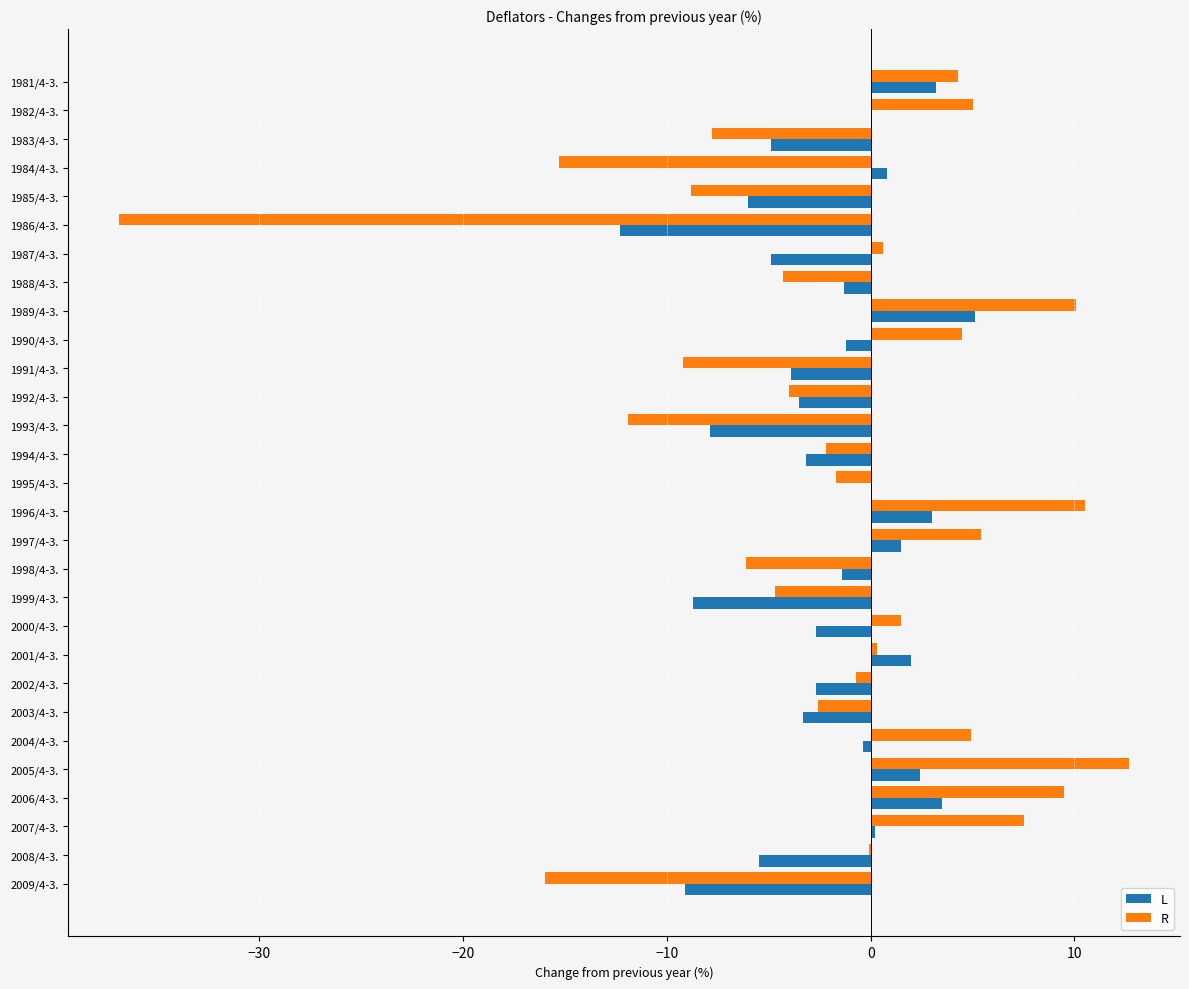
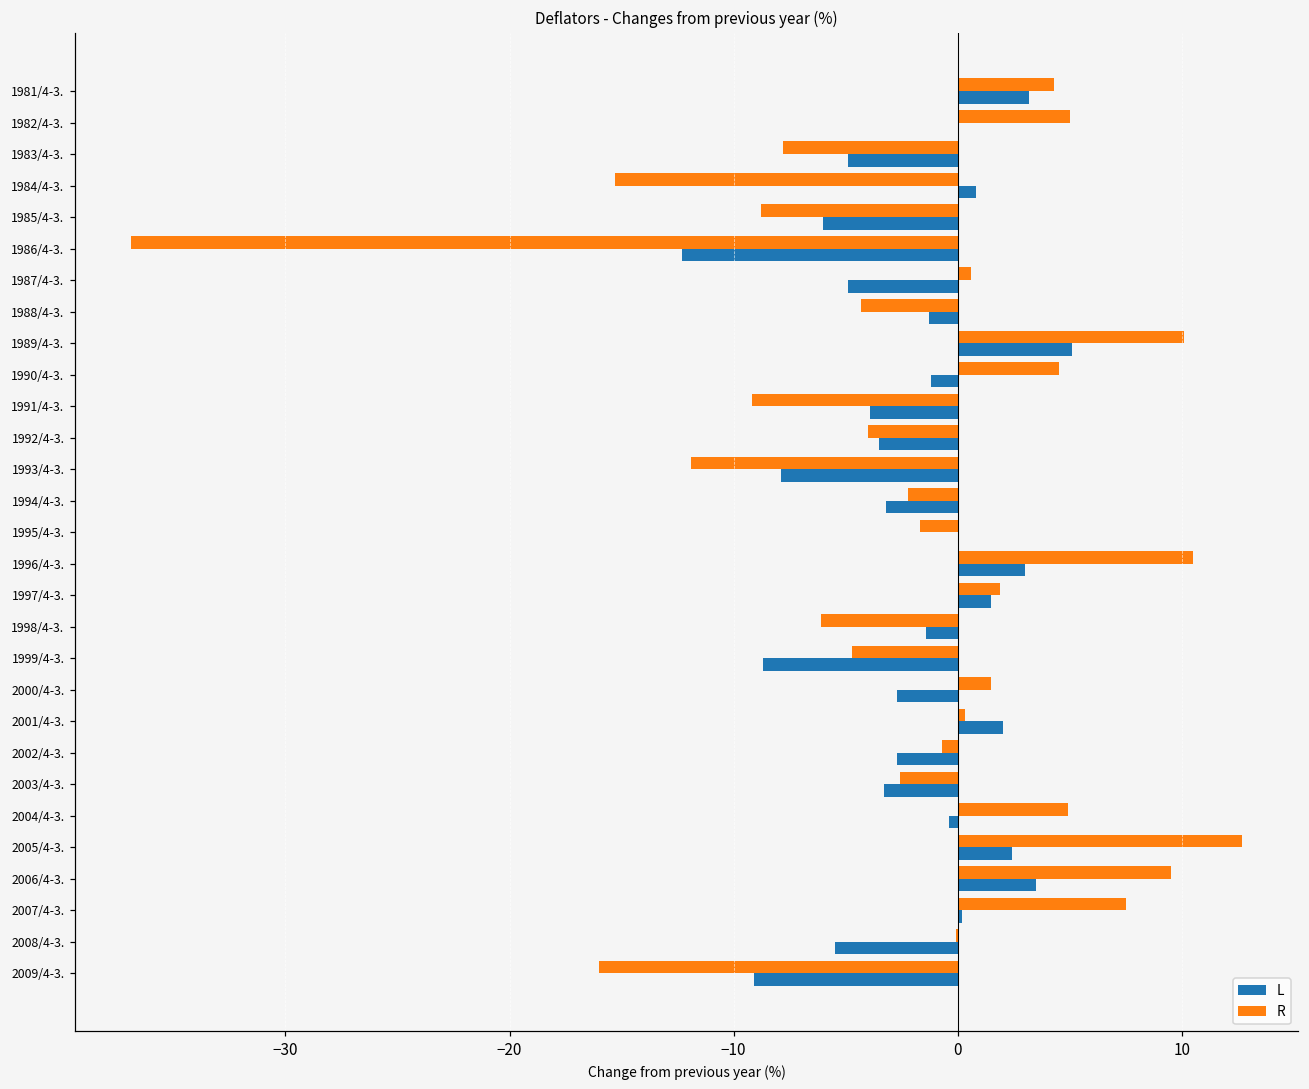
R, 1997/4-3.: 5.4 -> 1.9
